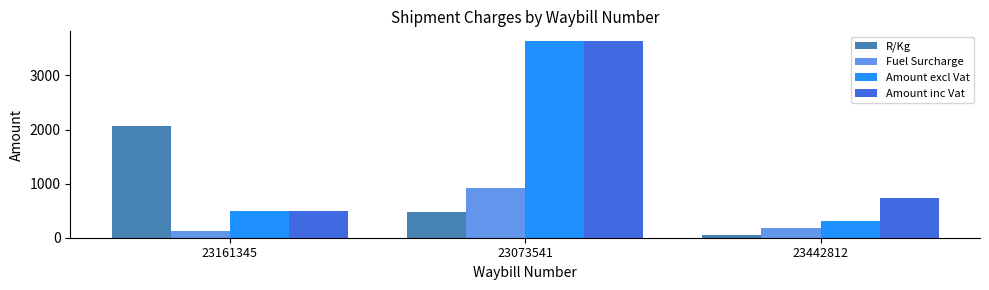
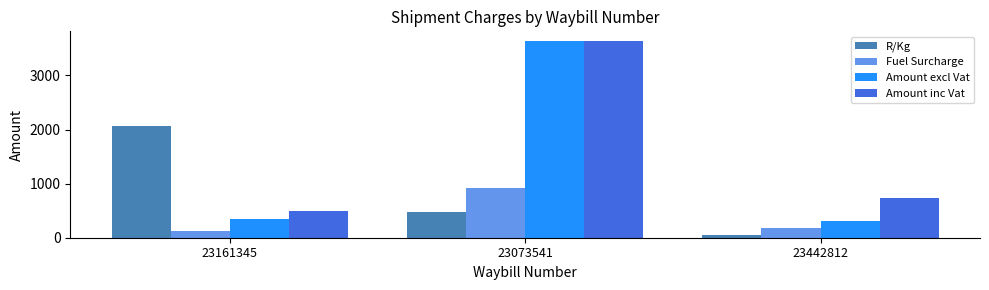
Amount excl Vat, 23161345: 500 -> 300
